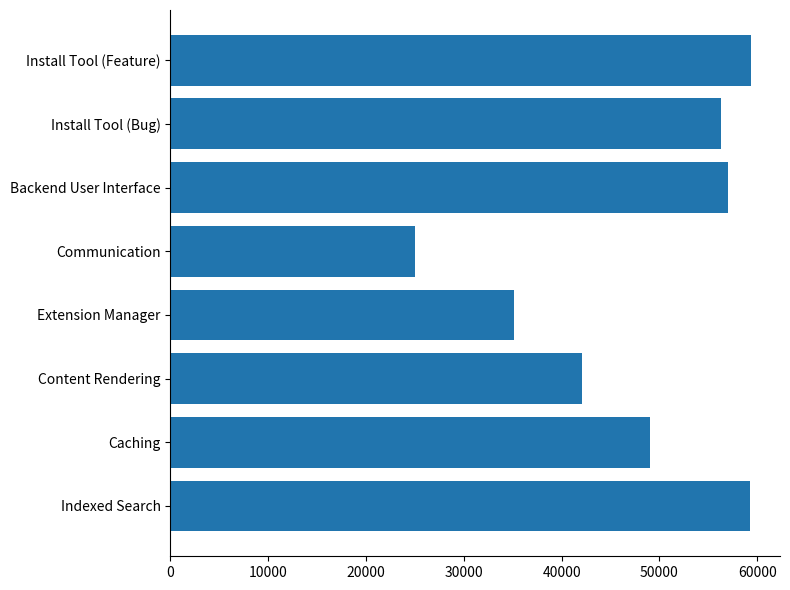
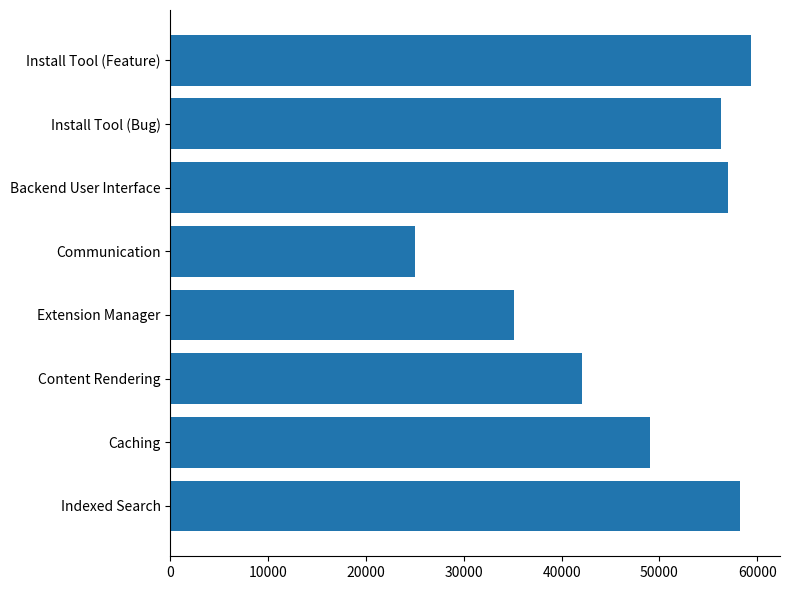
Indexed Search: 59000 -> 58000
